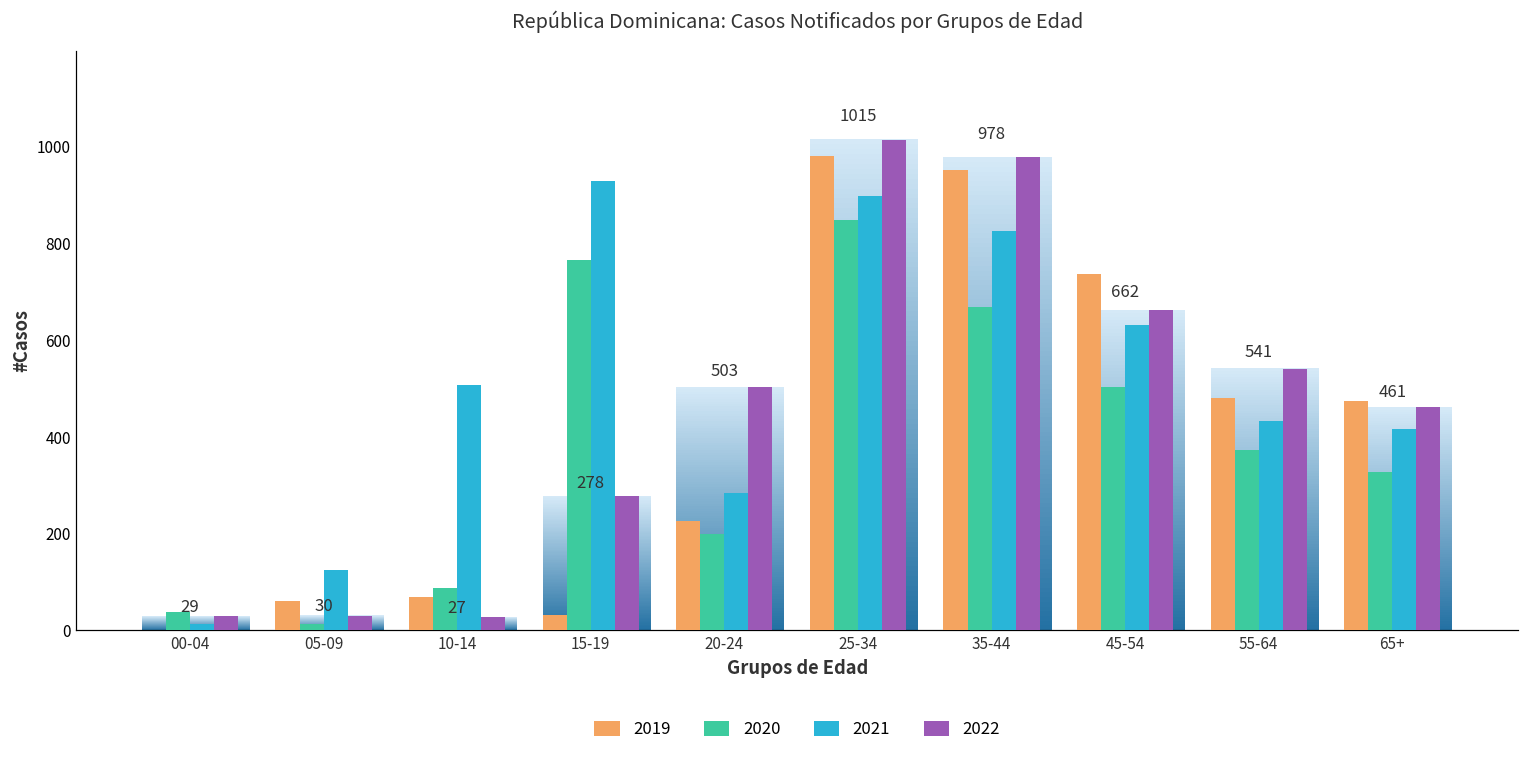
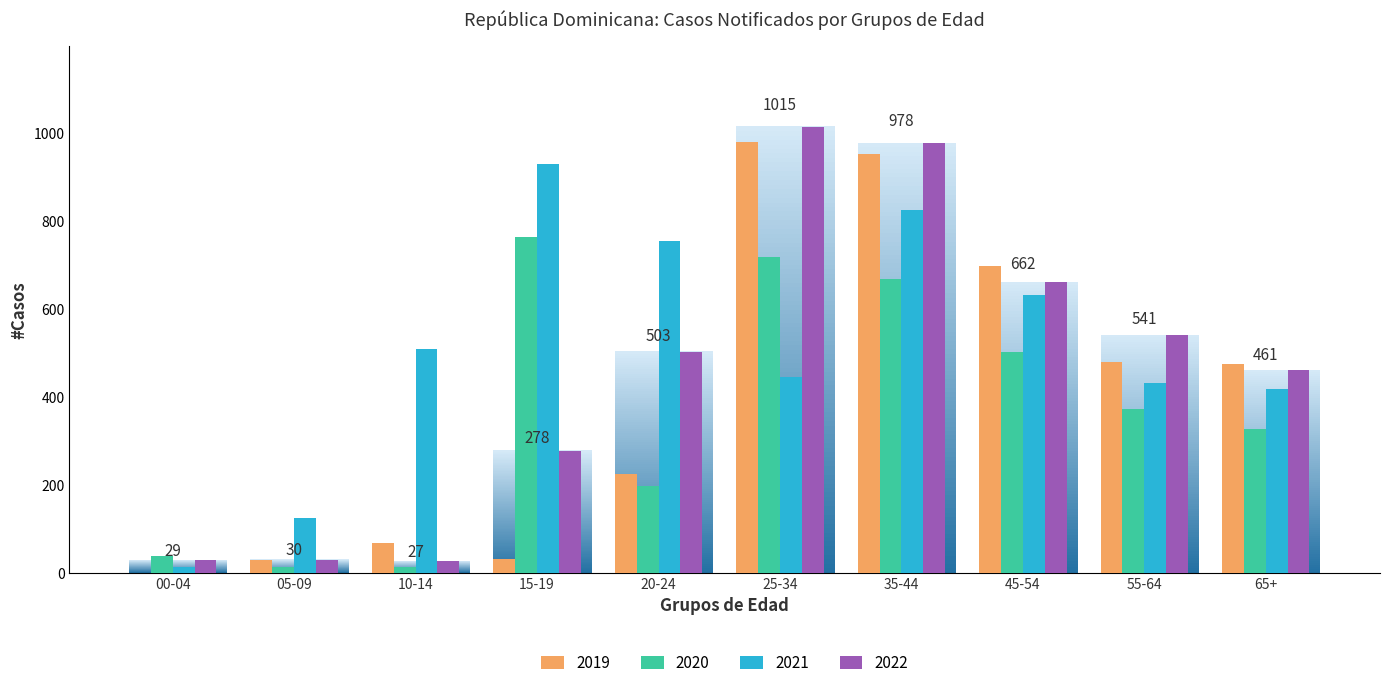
2019, 05-09: 60 -> 30
2020, 10-14: 90 -> 10
2021, 20-24: 280 -> 750
2020, 25-34: 850 -> 720
2021, 25-34: 900 -> 450
2019, 45-54: 740 -> 700
